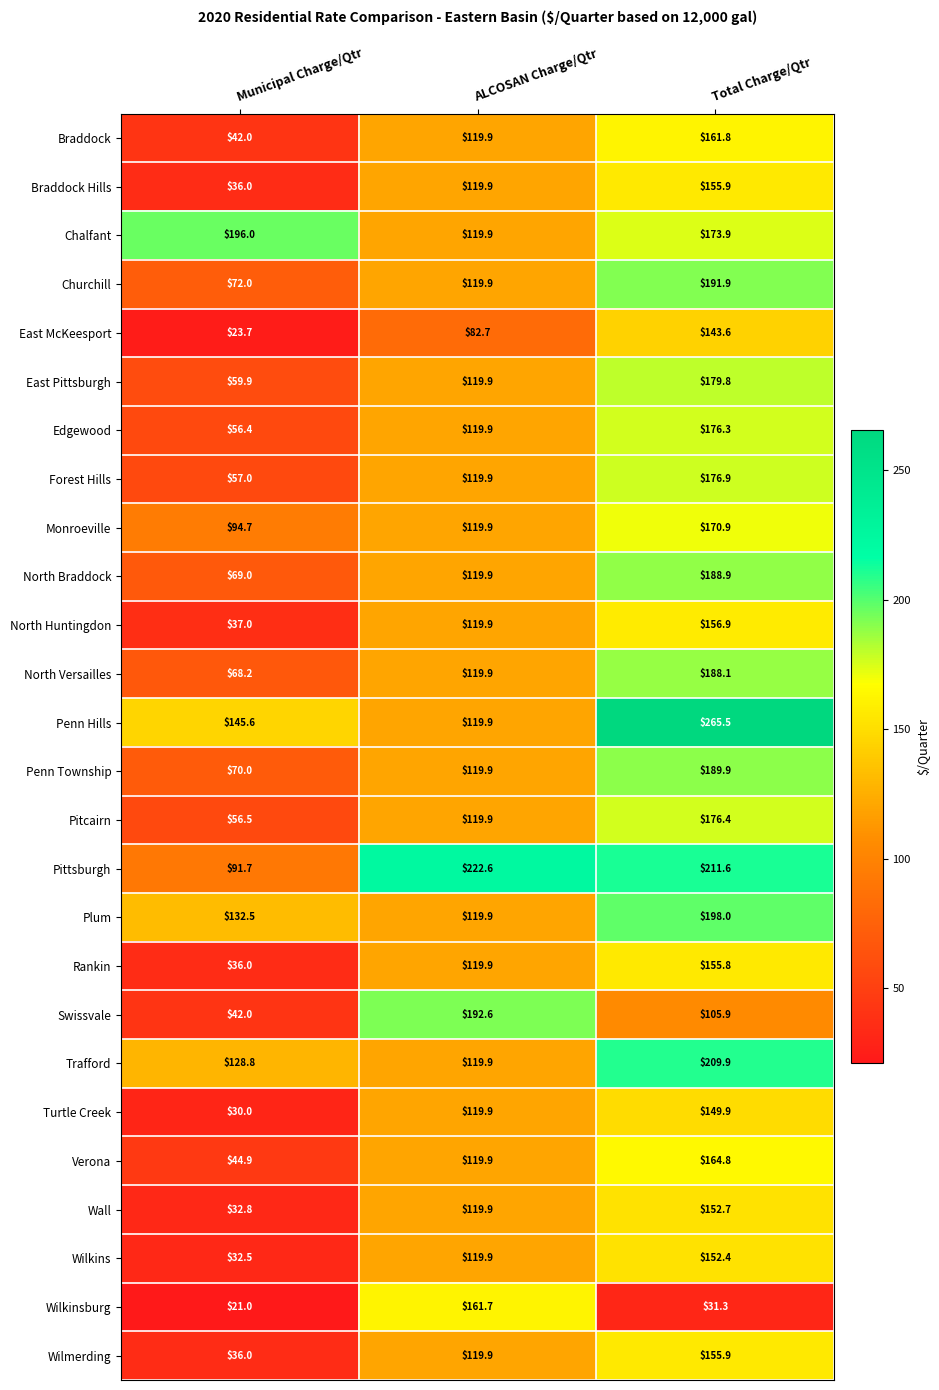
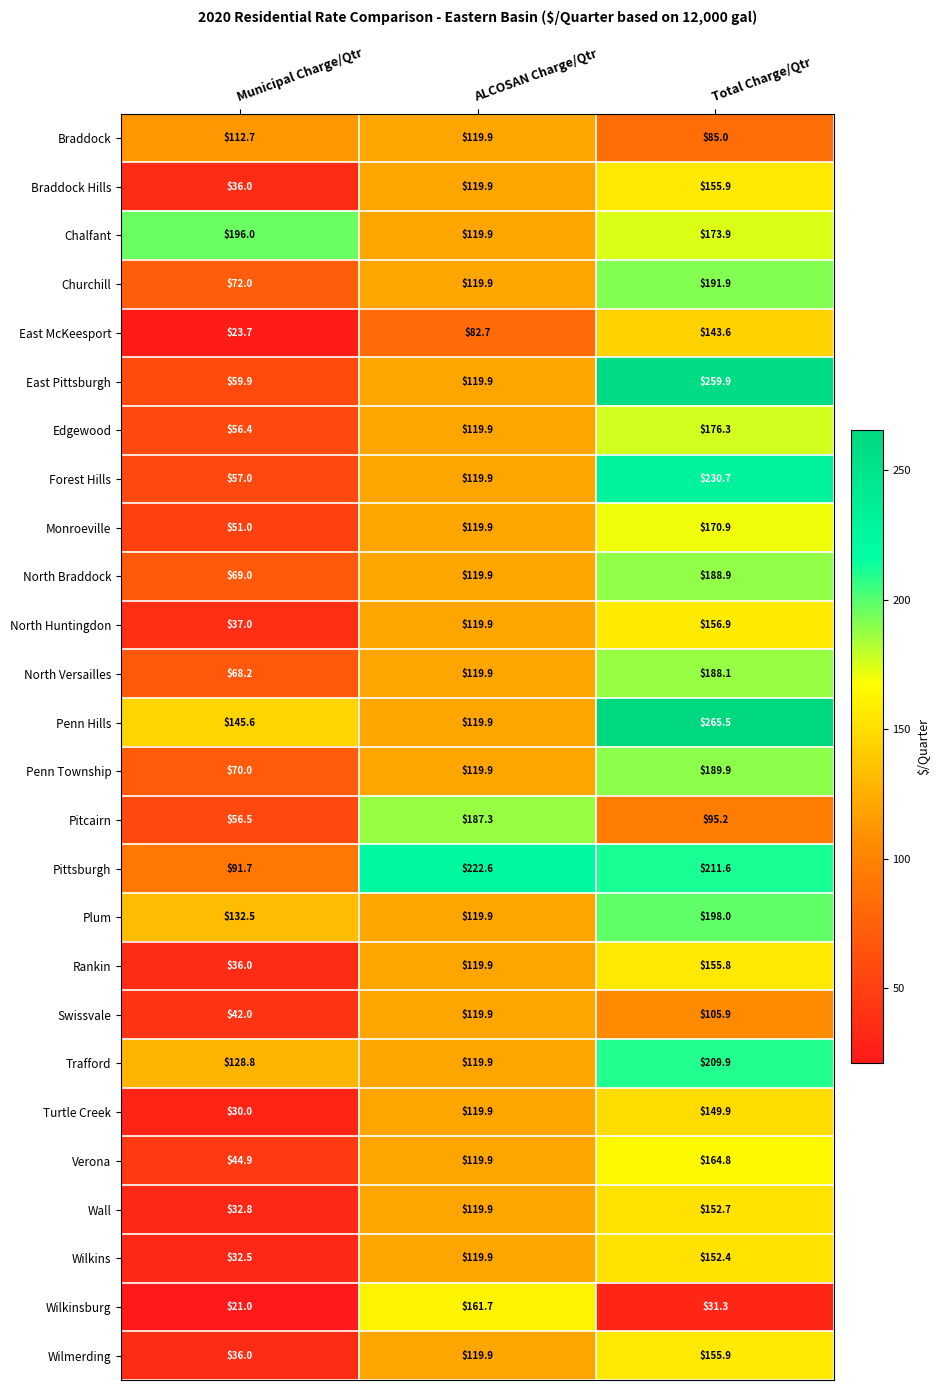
Braddock, Municipal Charge/Qtr: $42.0 -> $112.7
Braddock, Total Charge/Qtr: $161.8 -> $85.0
East Pittsburgh, Total Charge/Qtr: $179.8 -> $259.9
Forest Hills, Total Charge/Qtr: $176.9 -> $230.7
Monroeville, Municipal Charge/Qtr: $94.7 -> $51.0
Pitcairn, ALCOSAN Charge/Qtr: $119.9 -> $187.3
Pitcairn, Total Charge/Qtr: $176.4 -> $95.2
Swissvale, ALCOSAN Charge/Qtr: $192.6 -> $119.9
